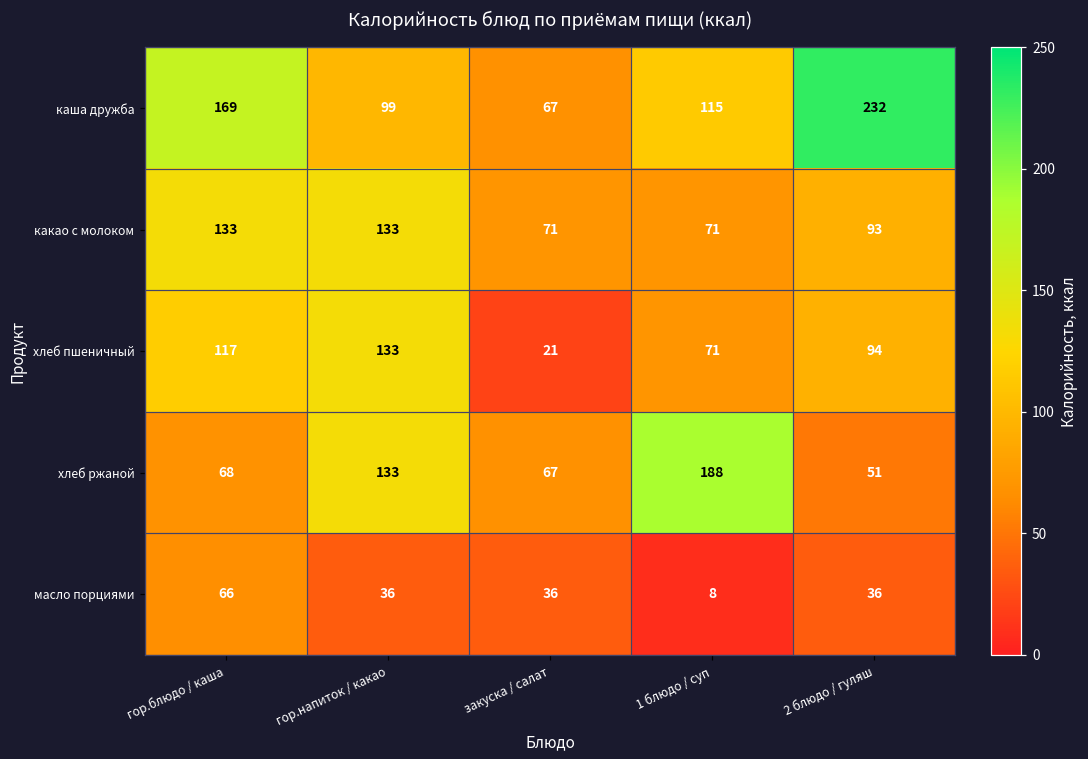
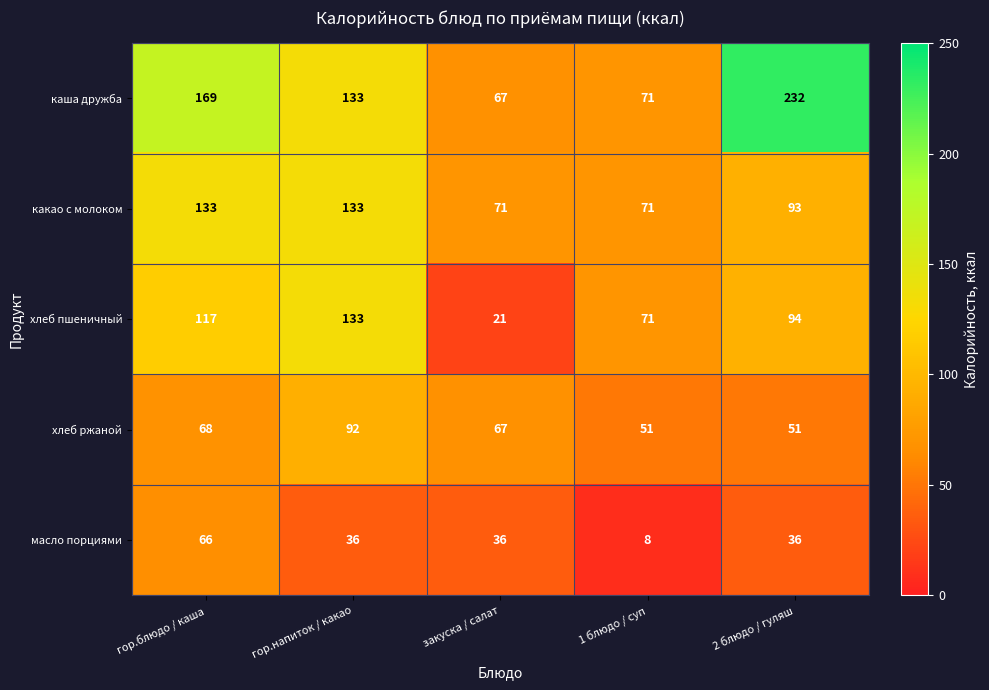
каша дружба, гор.напиток / какао: 99 -> 133
каша дружба, 1 блюдо / суп: 115 -> 71
хлеб ржаной, гор.напиток / какао: 133 -> 92
хлеб ржаной, 1 блюдо / суп: 188 -> 51
